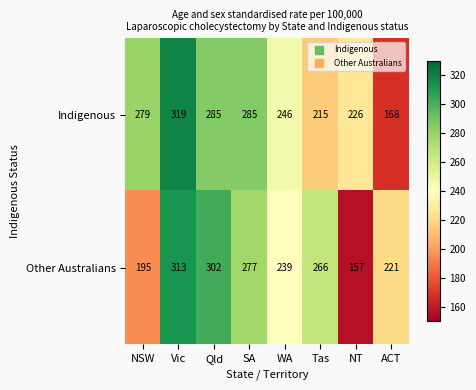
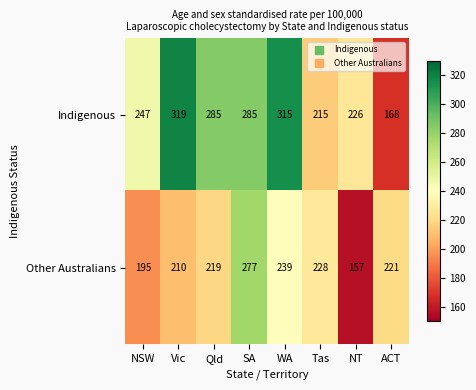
Indigenous, NSW: 279 -> 247
Indigenous, WA: 246 -> 315
Other Australians, Vic: 313 -> 210
Other Australians, Qld: 302 -> 219
Other Australians, Tas: 266 -> 228
